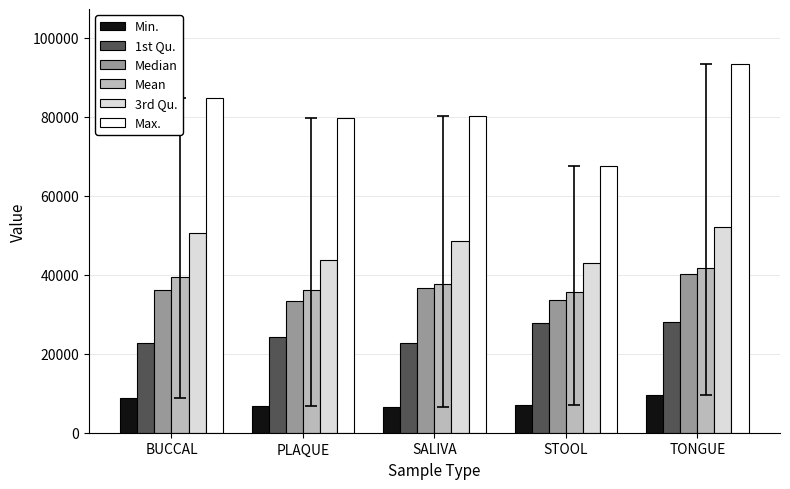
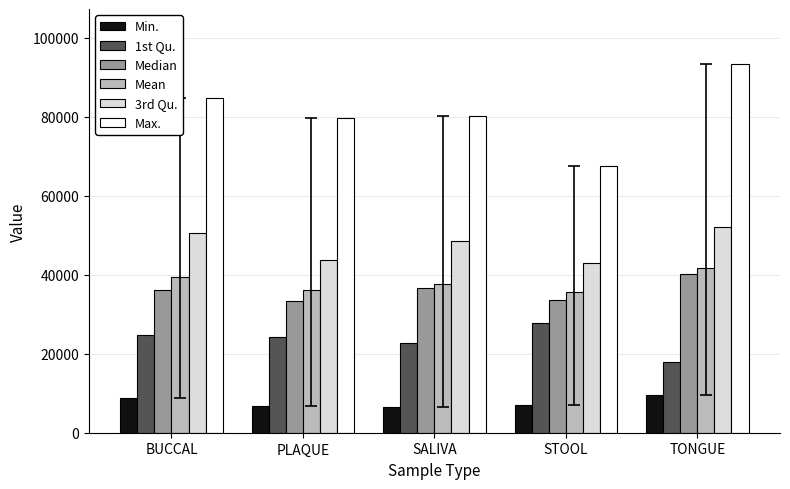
1st Qu., BUCCAL: 23000 -> 25000
1st Qu., TONGUE: 28000 -> 18000
